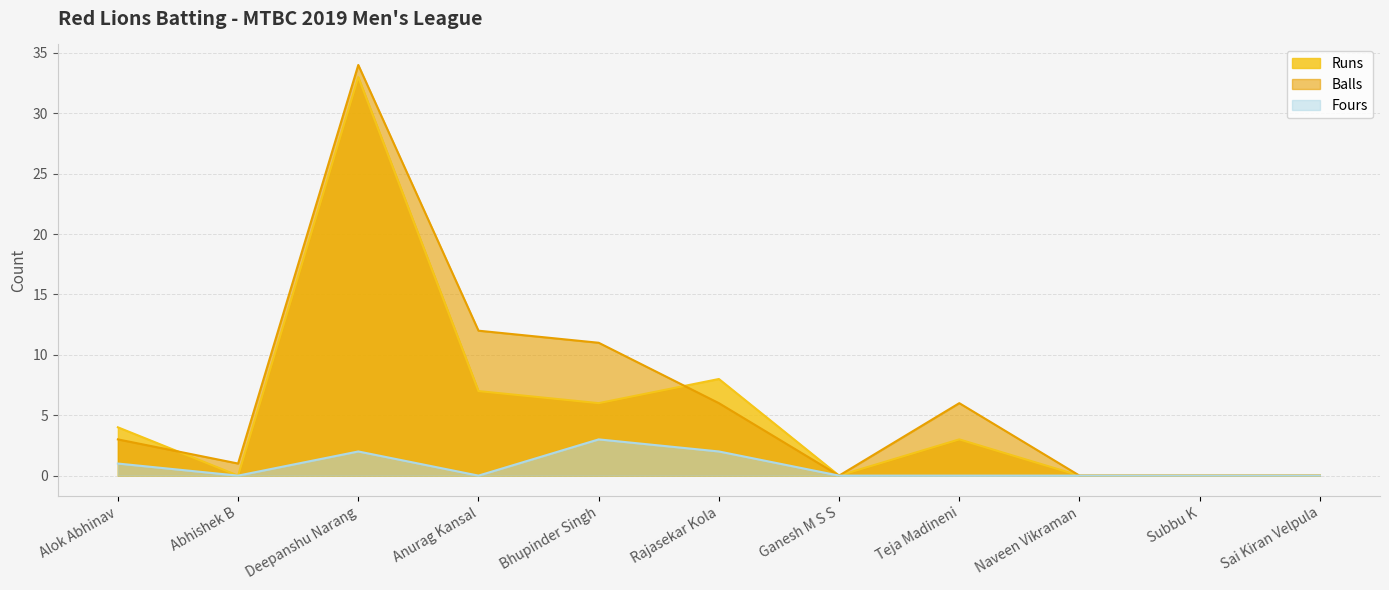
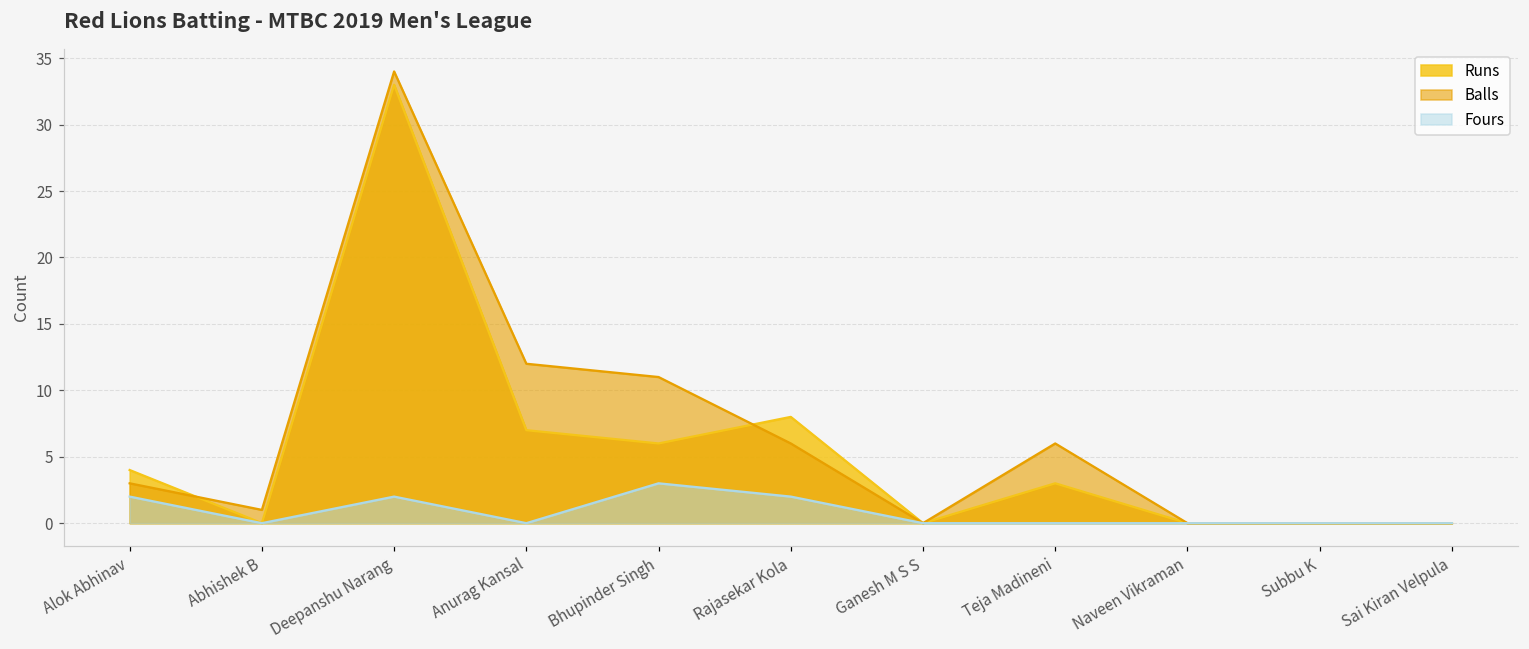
Fours, Alok Abhinav: 1 -> 2
